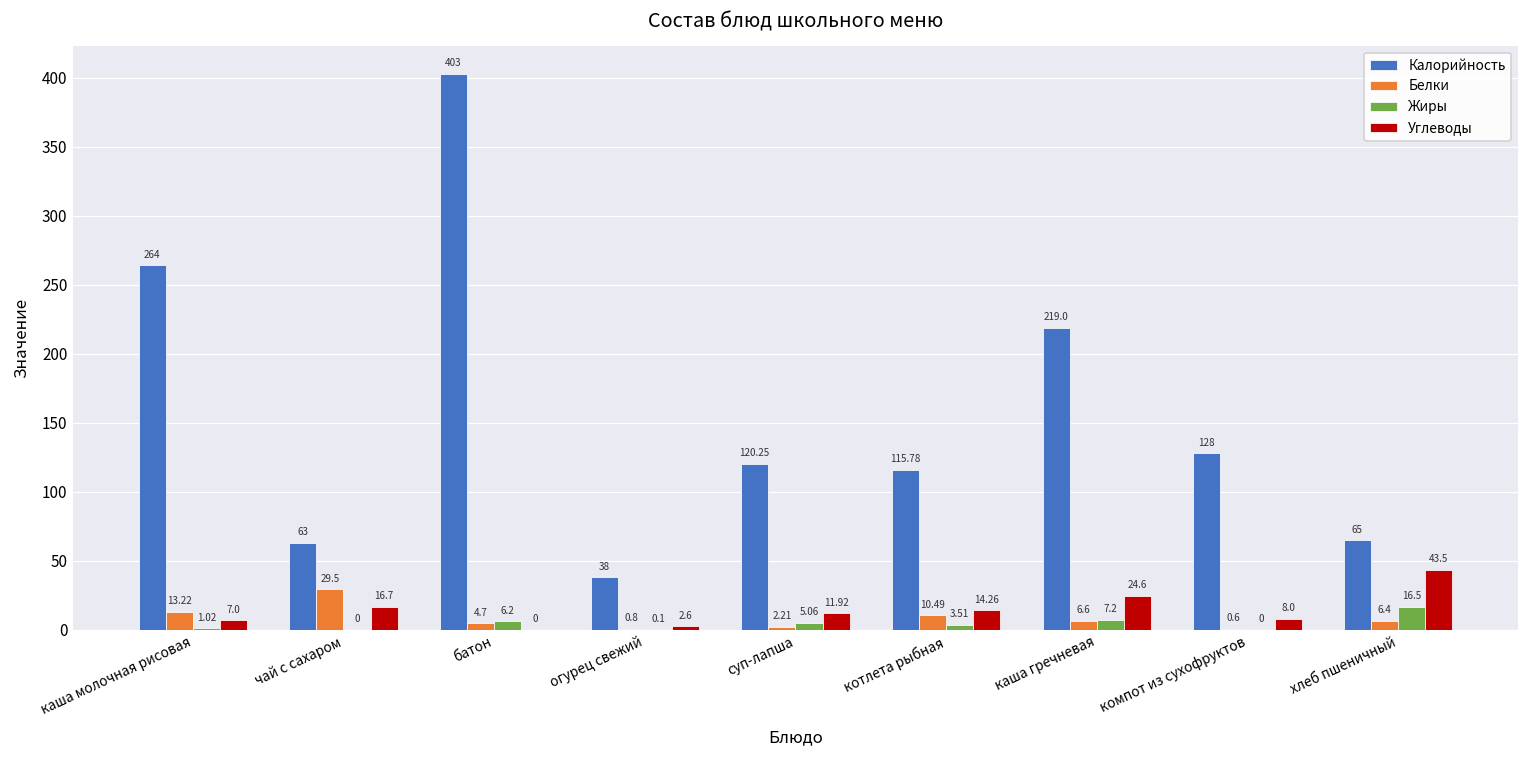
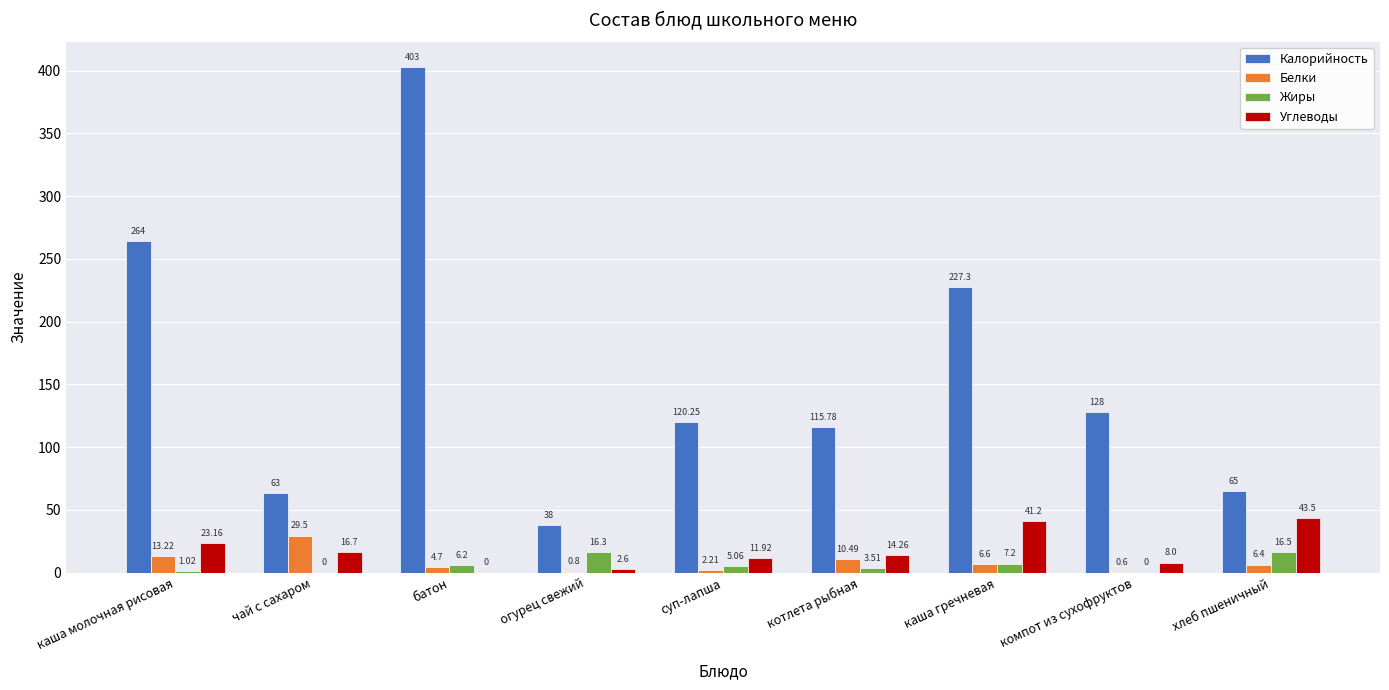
Углеводы, каша молочная рисовая: 7.0 -> 23.16
Жиры, огурец свежий: 0.1 -> 16.3
Калорийность, каша гречневая: 219.0 -> 227.3
Углеводы, каша гречневая: 24.6 -> 41.2
